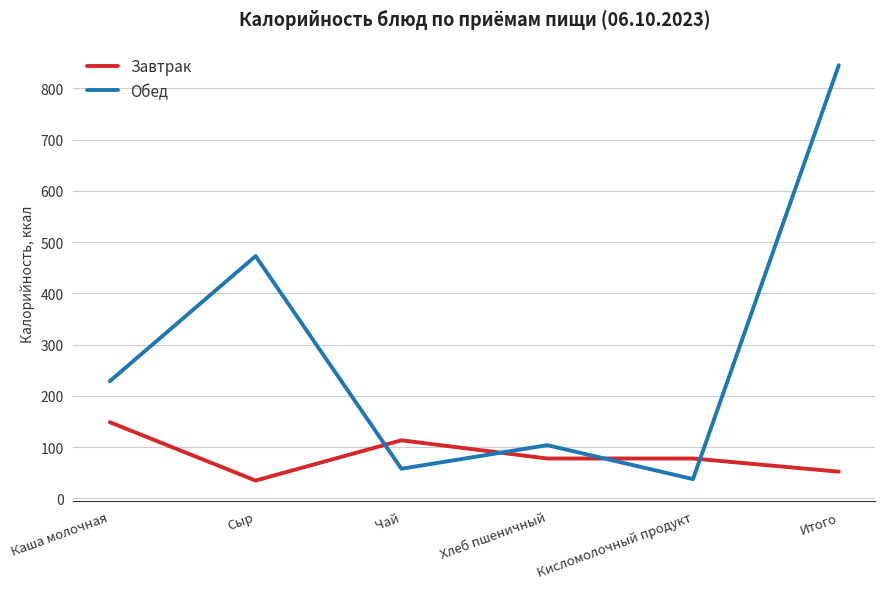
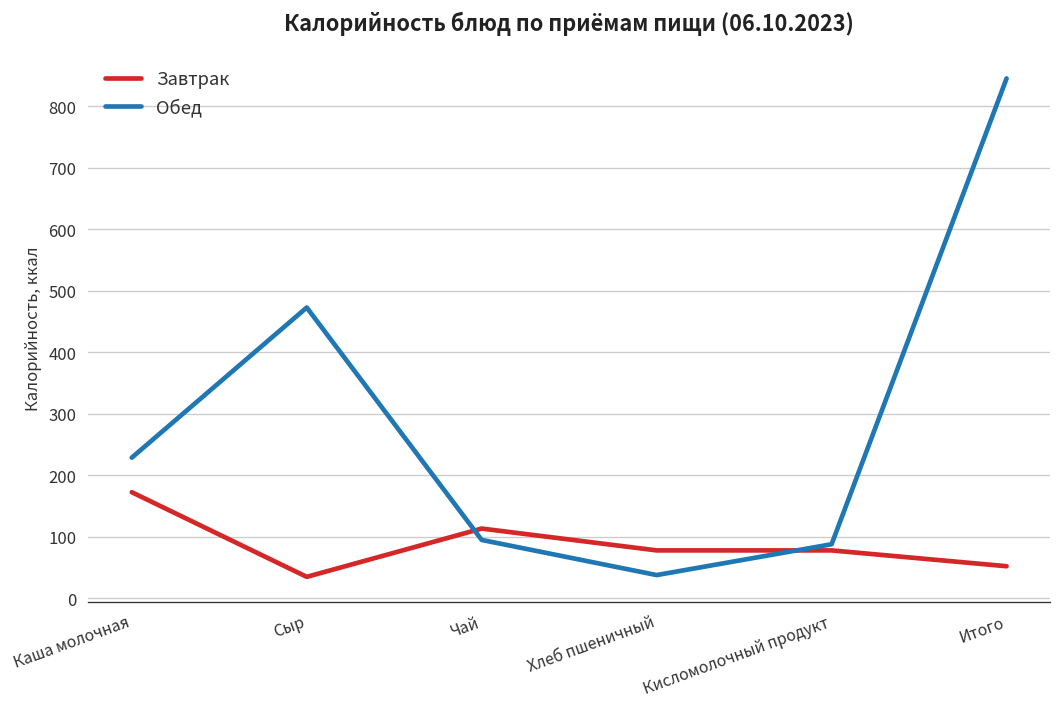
Завтрак, Каша молочная: 150 -> 170
Обед, Чай: 60 -> 100
Обед, Хлеб пшеничный: 100 -> 40
Обед, Кисломолочный продукт: 40 -> 90
